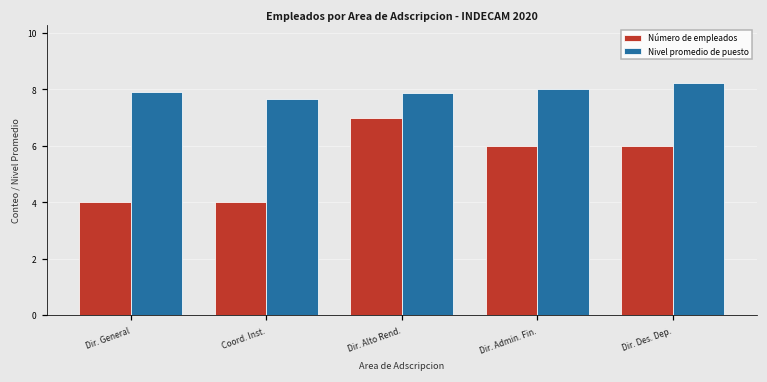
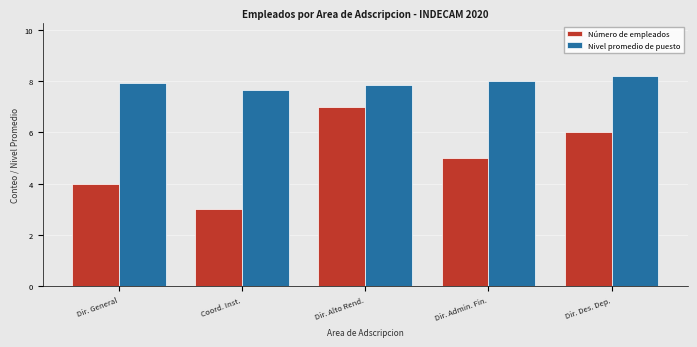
Número de empleados, Coord. Inst.: 4 -> 3
Número de empleados, Dir. Admin. Fin.: 6 -> 5
